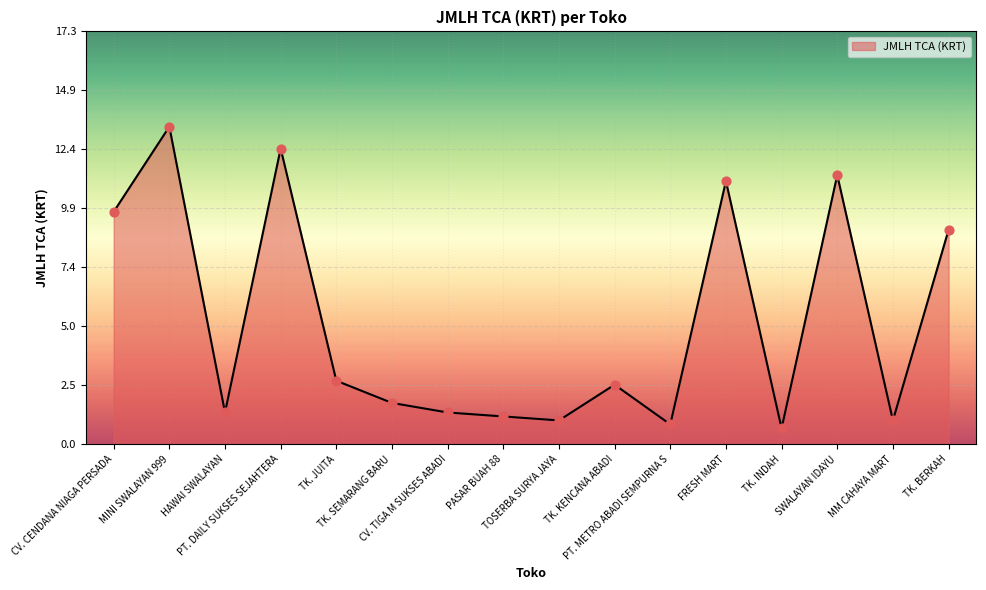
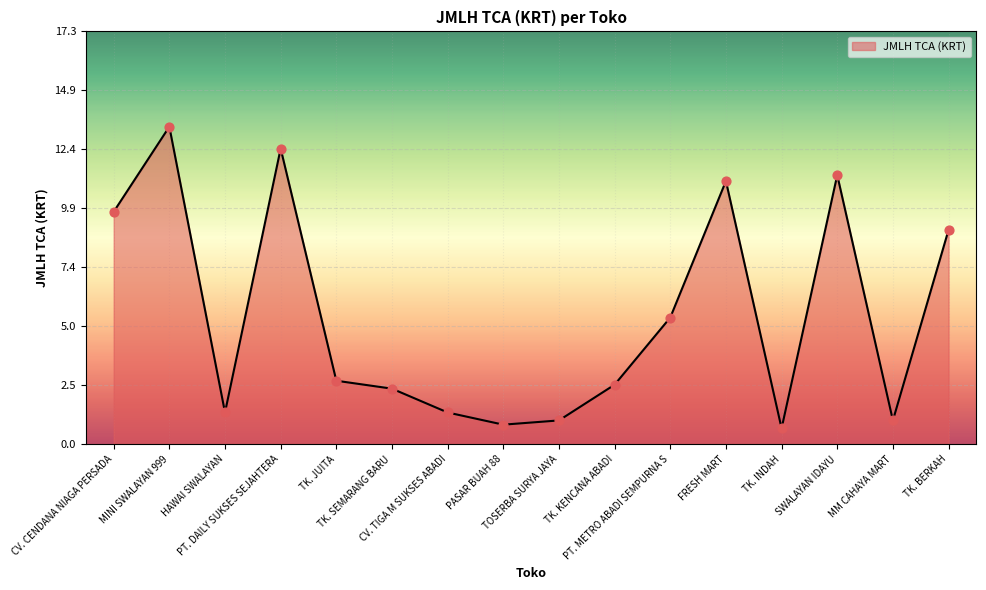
TK. SEMARANG BARU: 1.7 -> 2.3
PASAR BUAH 88: 1.2 -> 0.8
PT. METRO ABADI SEMPURNA S: 0.8 -> 5.3
